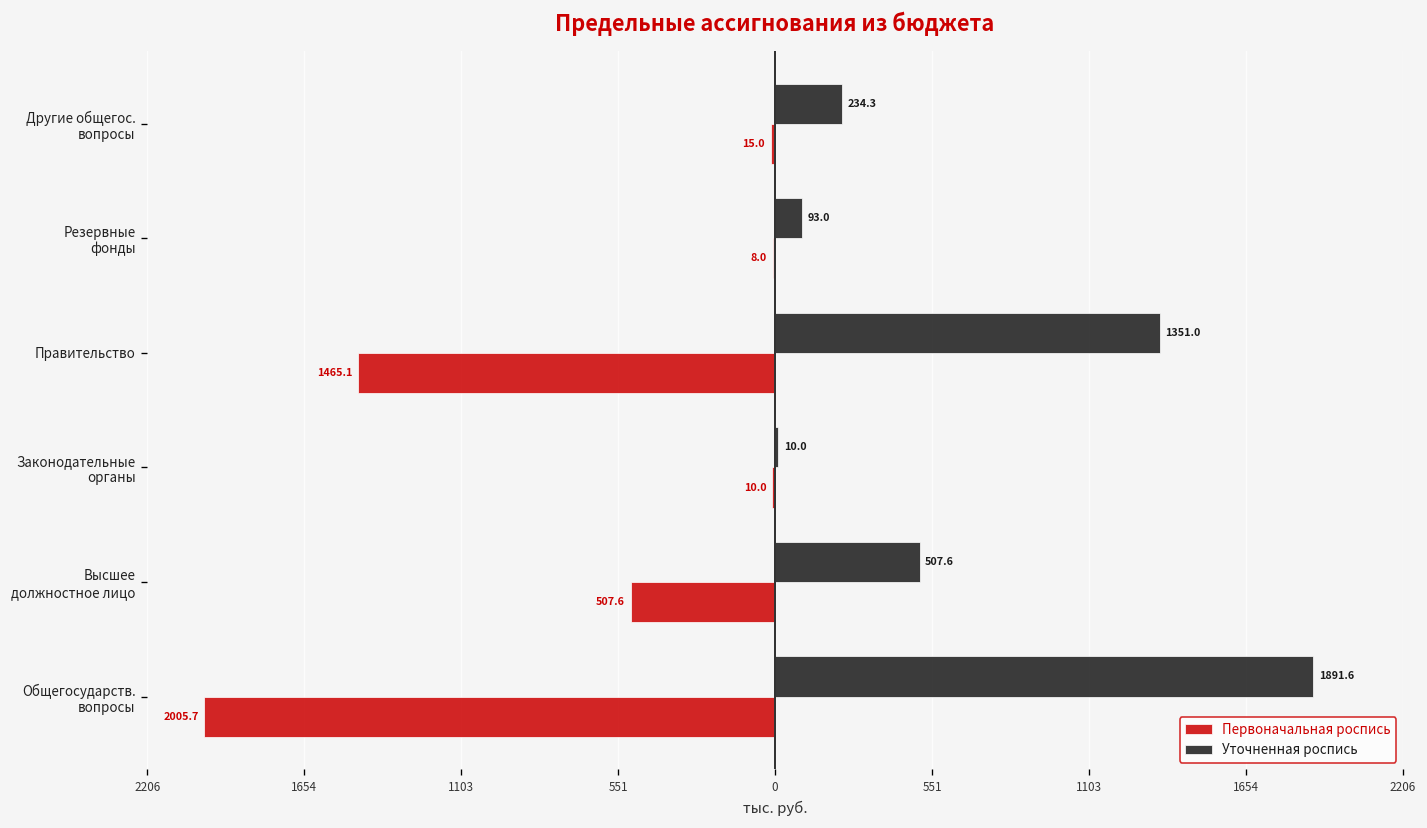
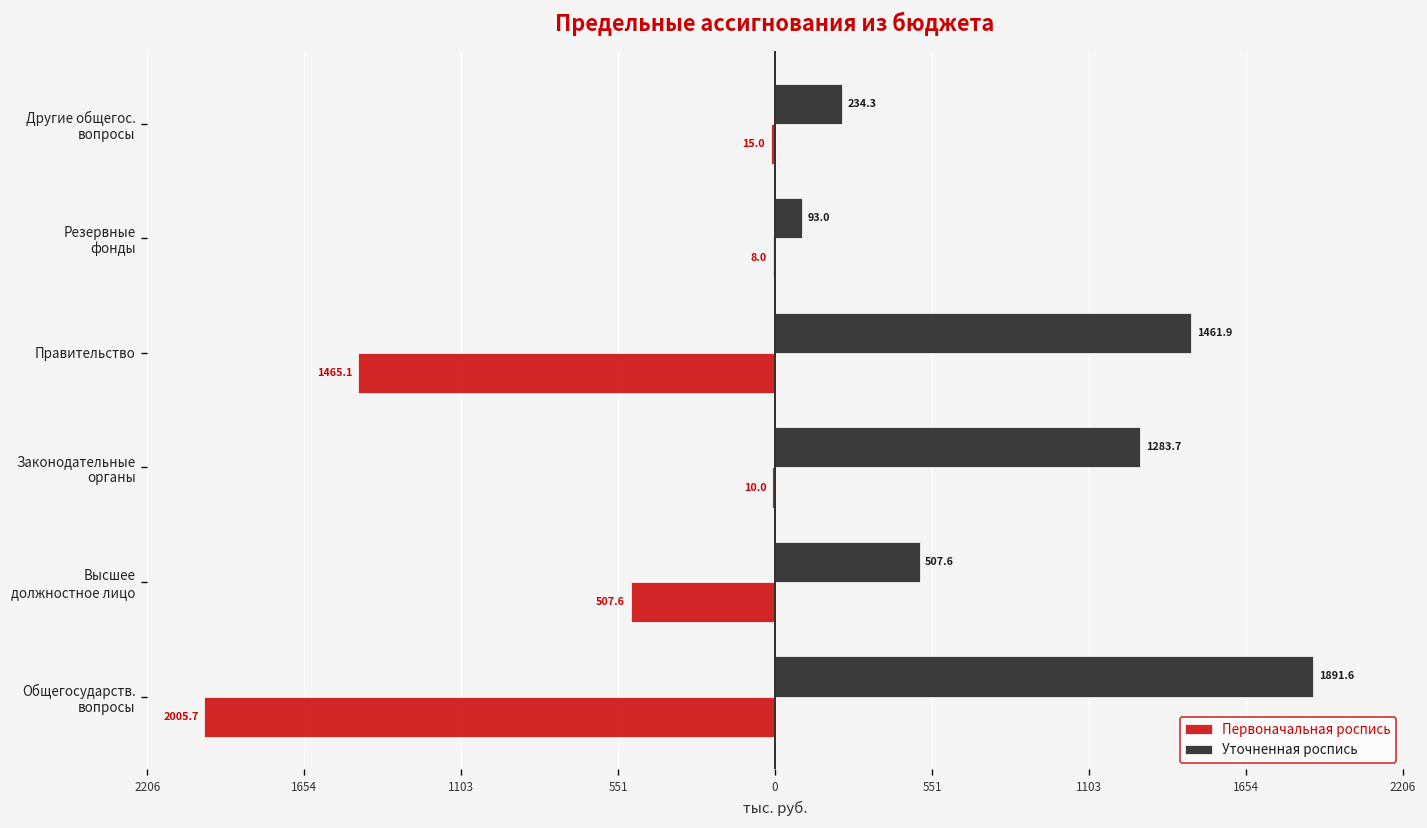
Уточненная роспись, Правительство: 1351.0 -> 1461.9
Уточненная роспись, Законодательные органы: 10.0 -> 1283.7
